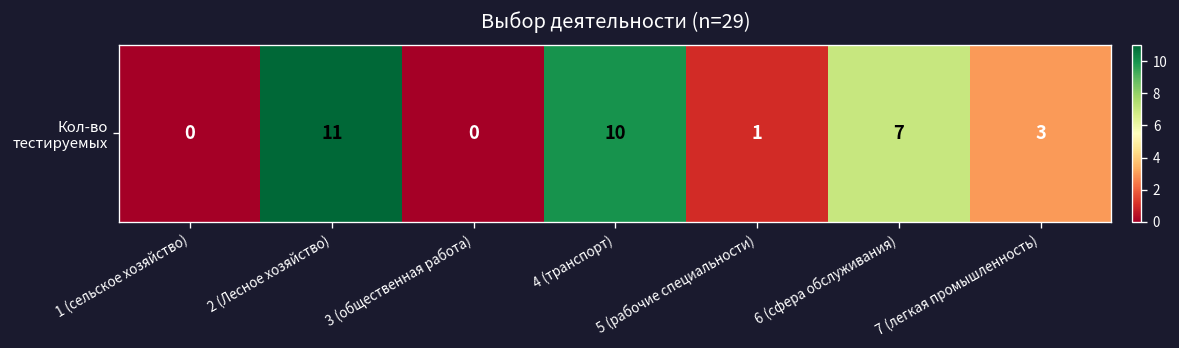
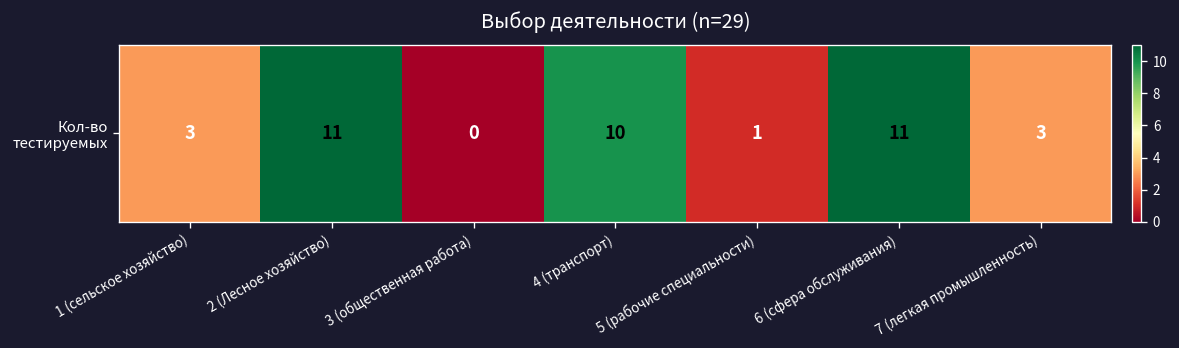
Кол-во тестируемых, 1 (сельское хозяйство): 0 -> 3
Кол-во тестируемых, 6 (сфера обслуживания): 7 -> 11
